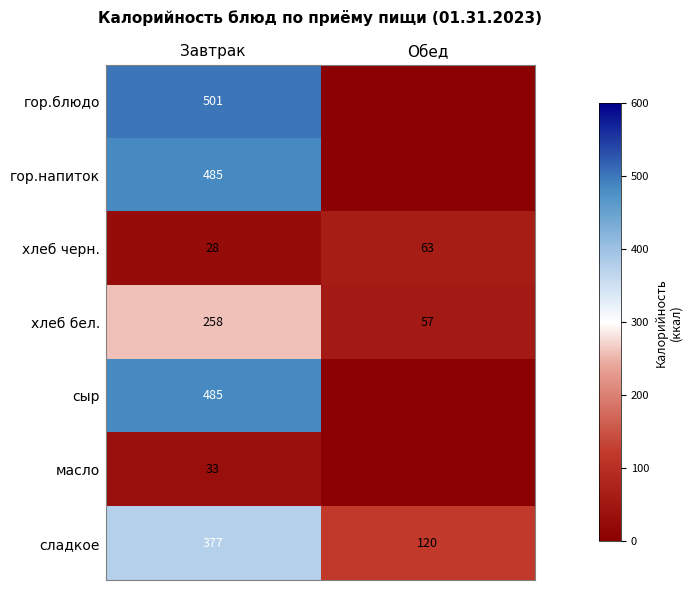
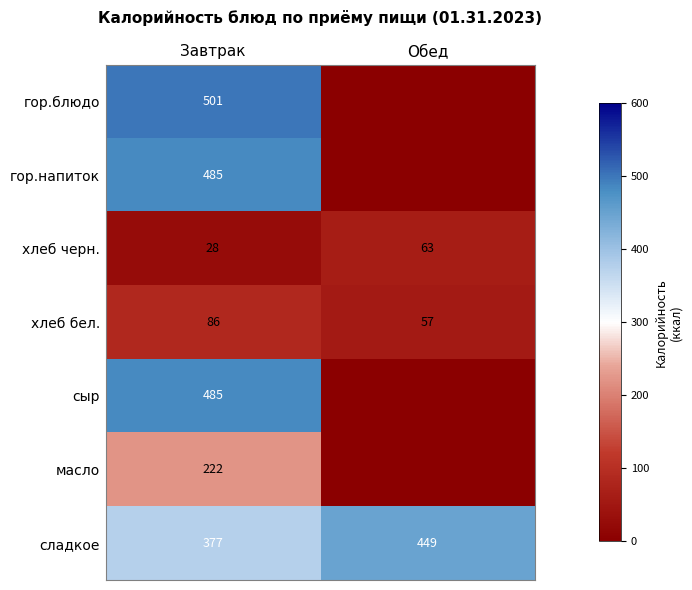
хлеб бел., Завтрак: 258 -> 86
масло, Завтрак: 33 -> 222
сладкое, Обед: 120 -> 449
